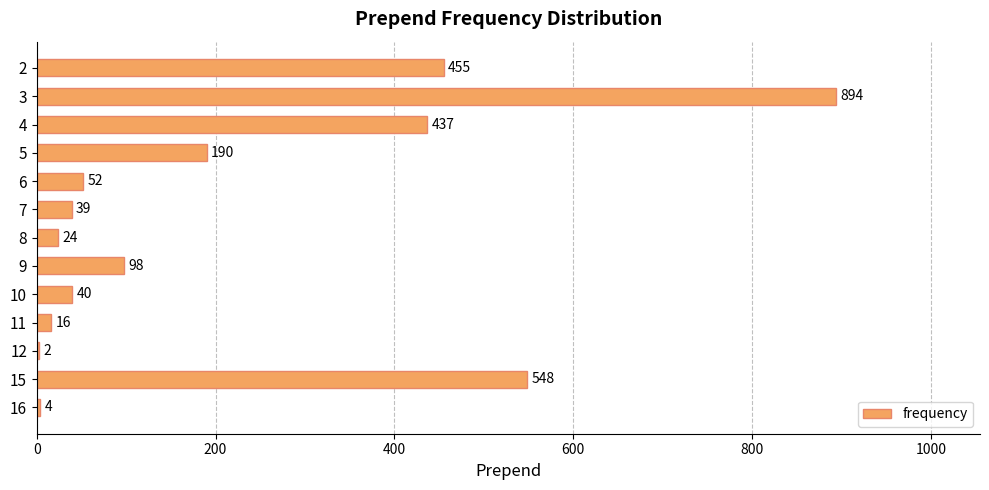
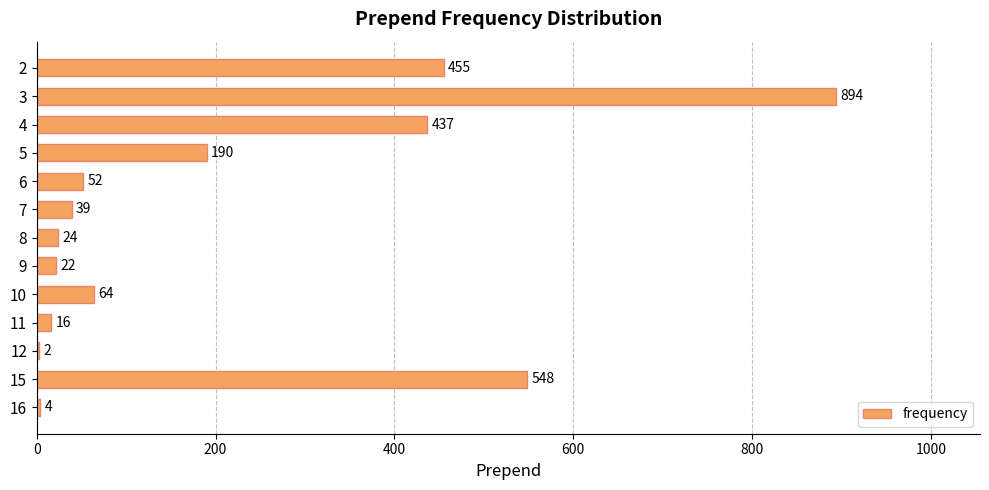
9: 98 -> 22
10: 40 -> 64
